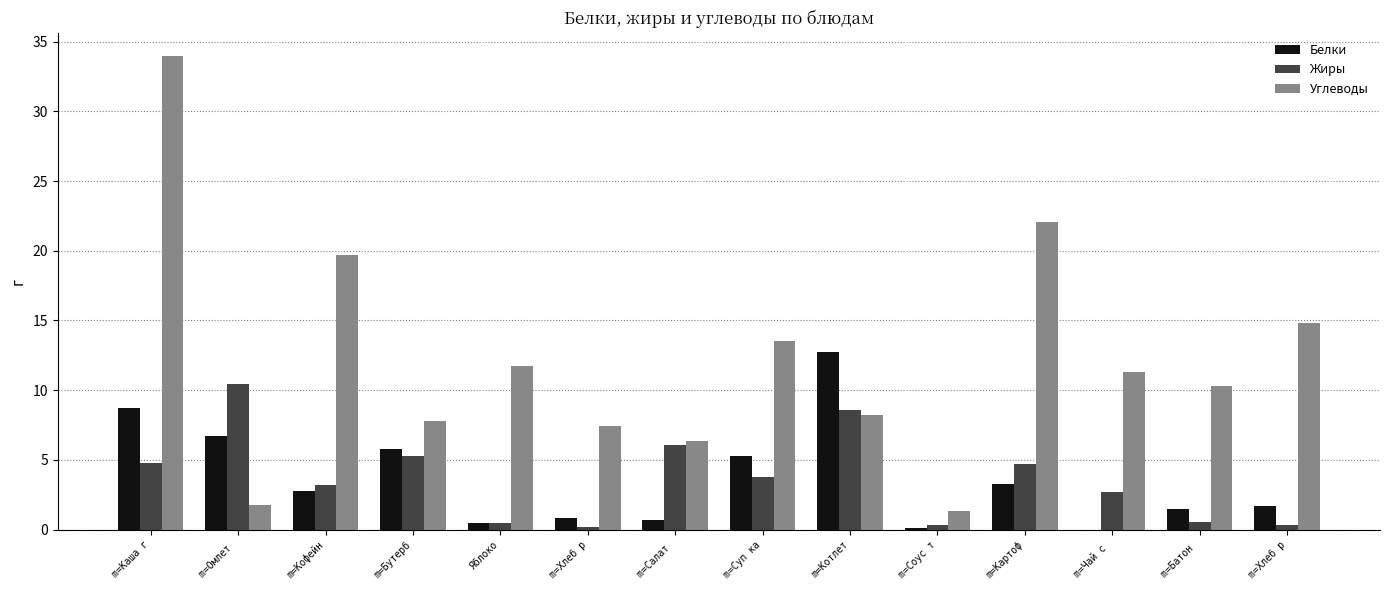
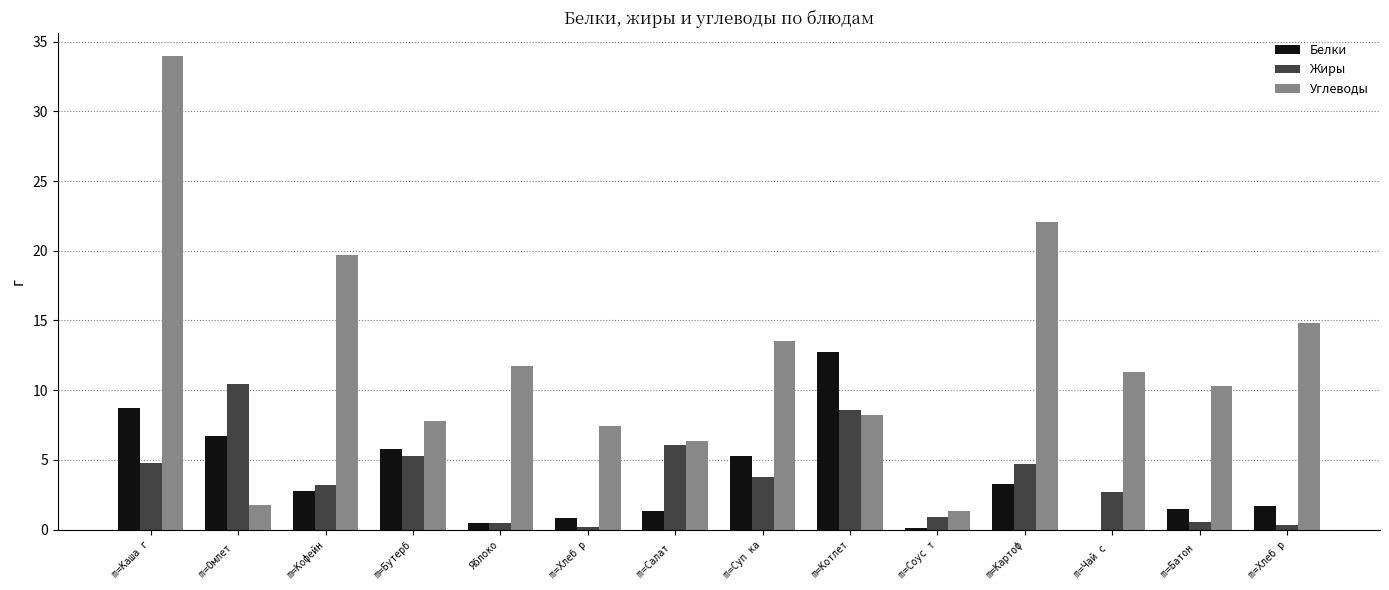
Белки, m=Салат: 0.7 -> 1.4
Жиры, m=Соус т: 0.3 -> 0.9
